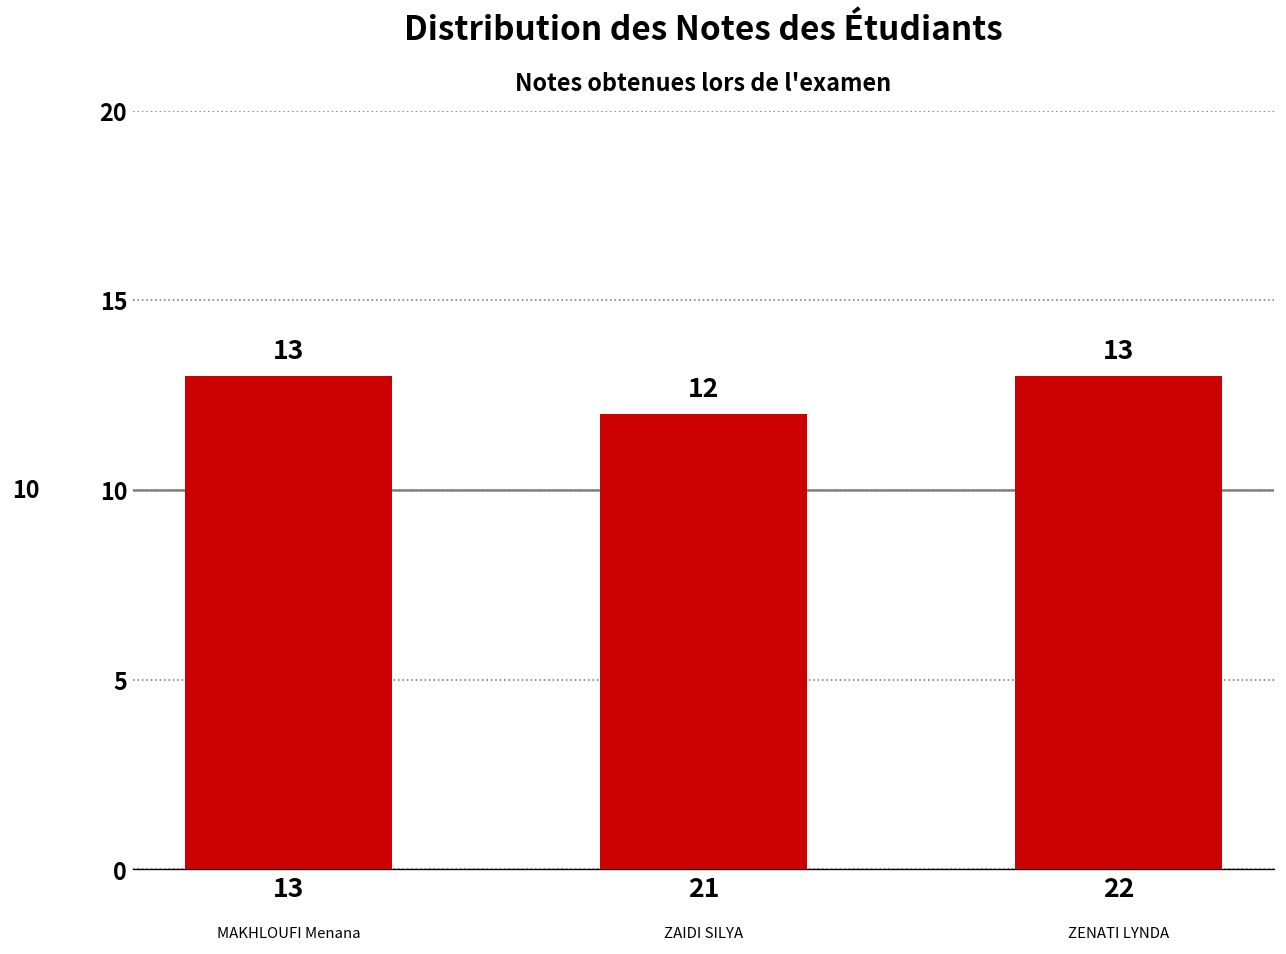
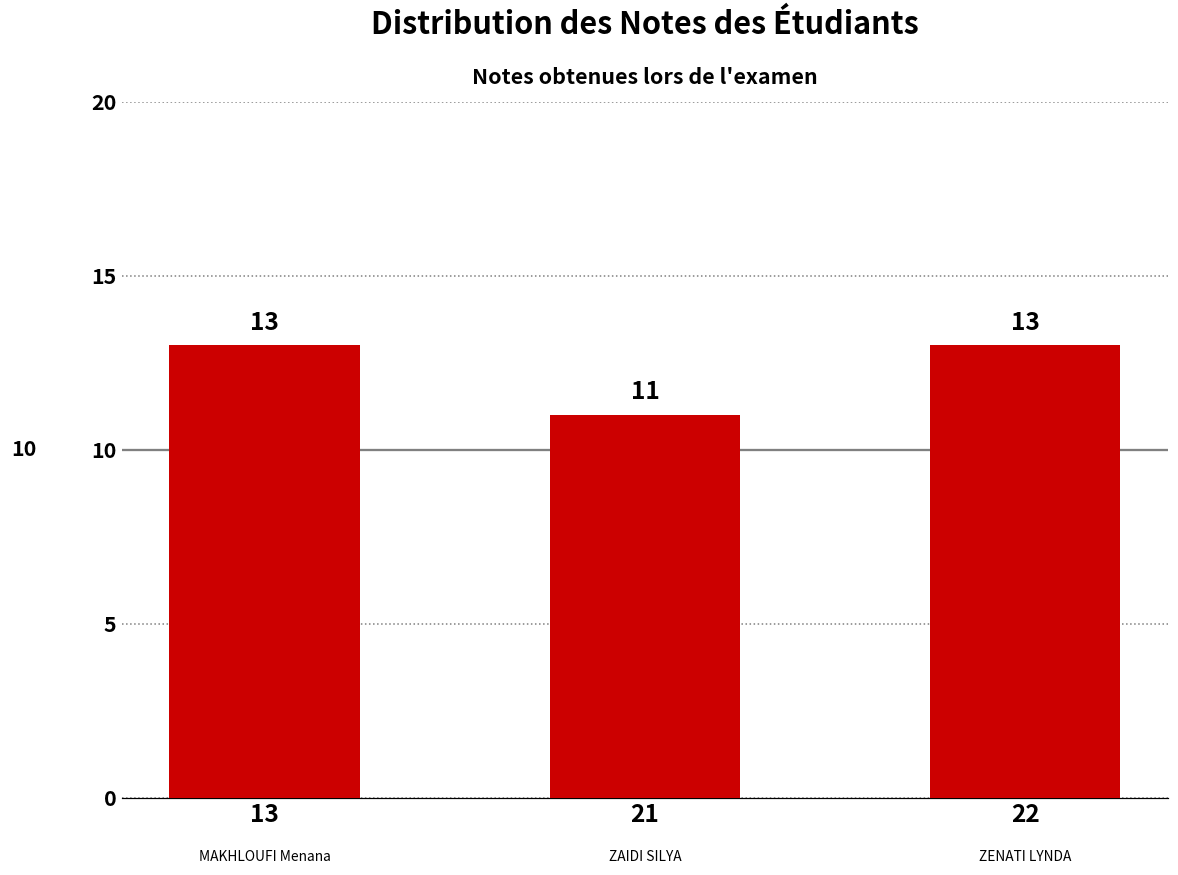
21: 12 -> 11
